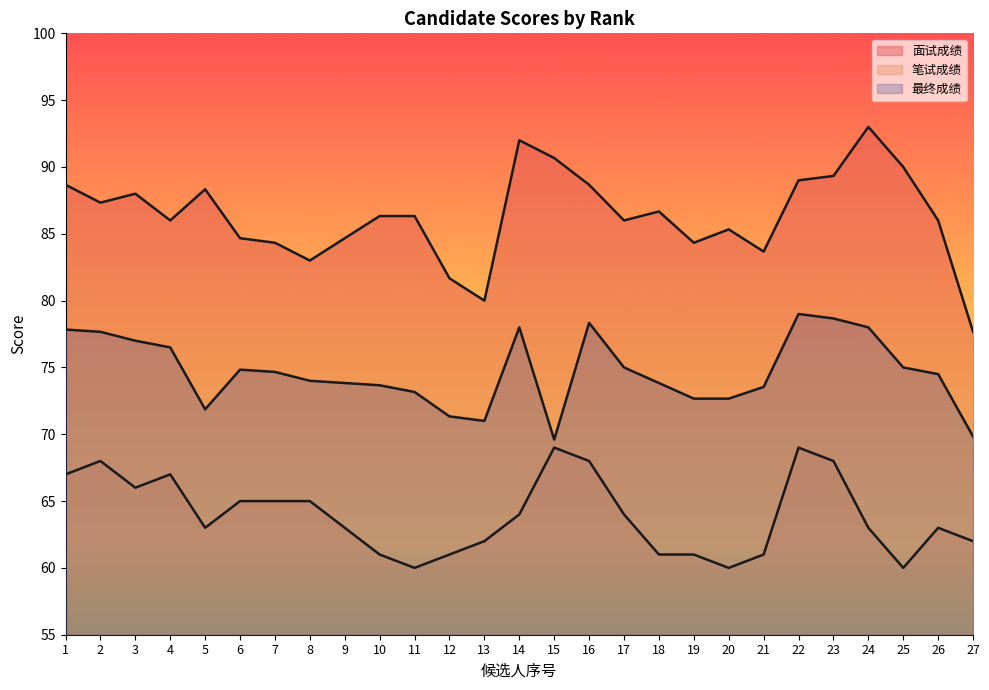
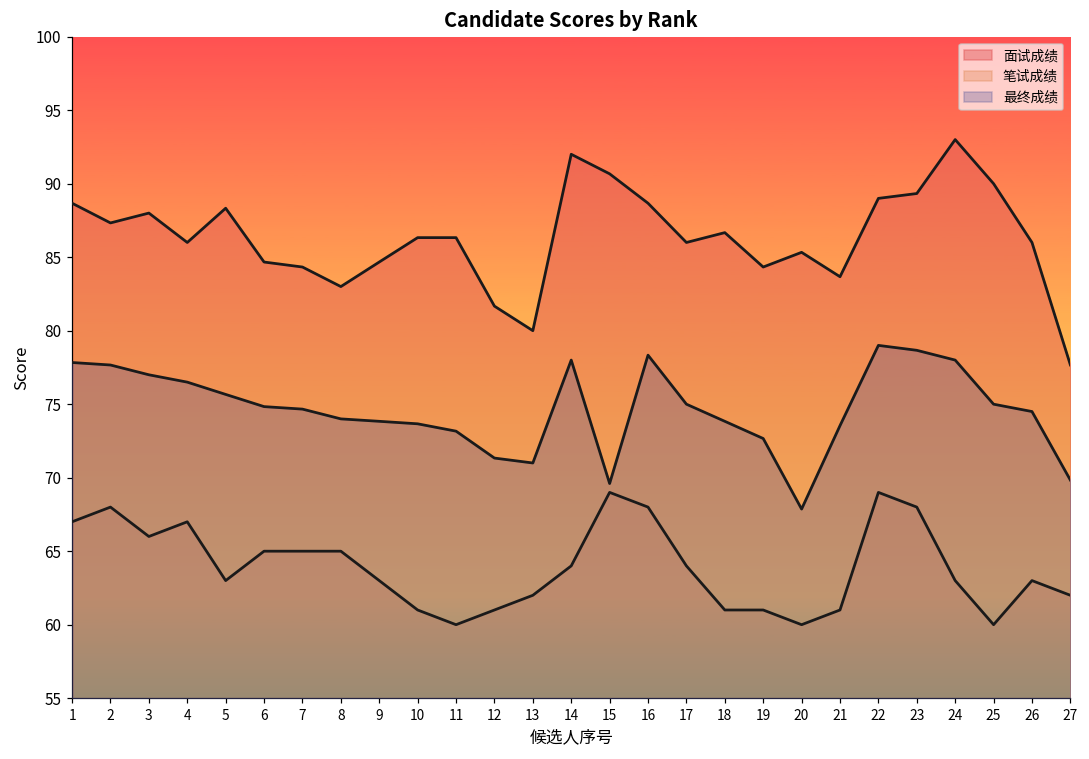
最终成绩, 5: 71.9 -> 75.7
最终成绩, 20: 72.7 -> 67.9
